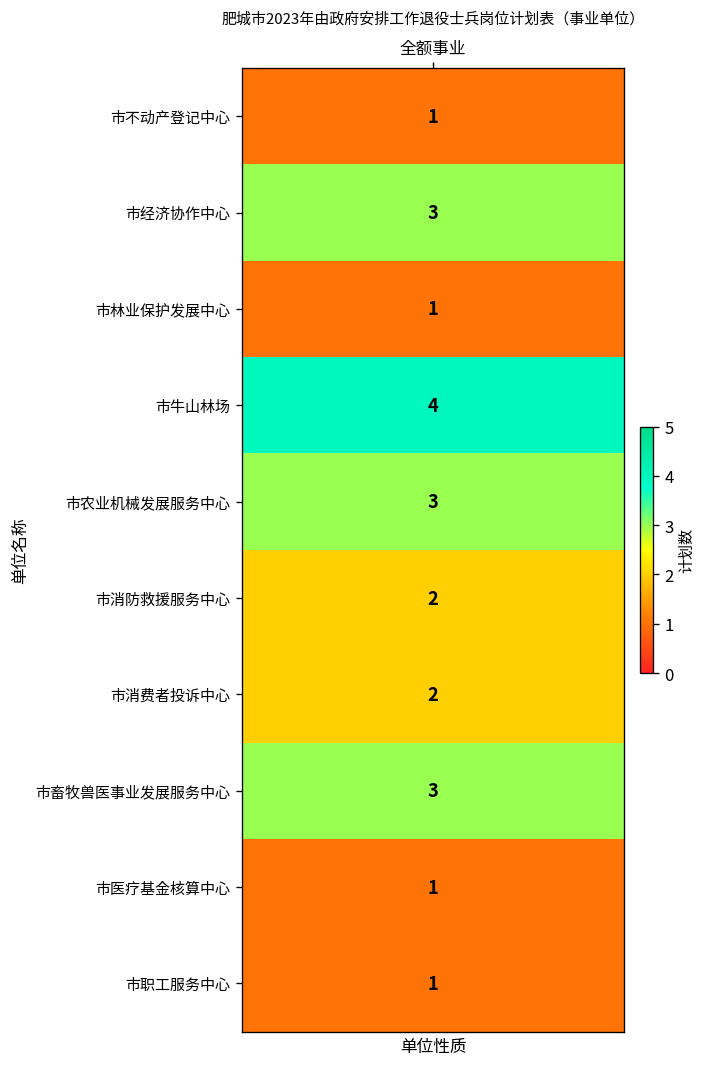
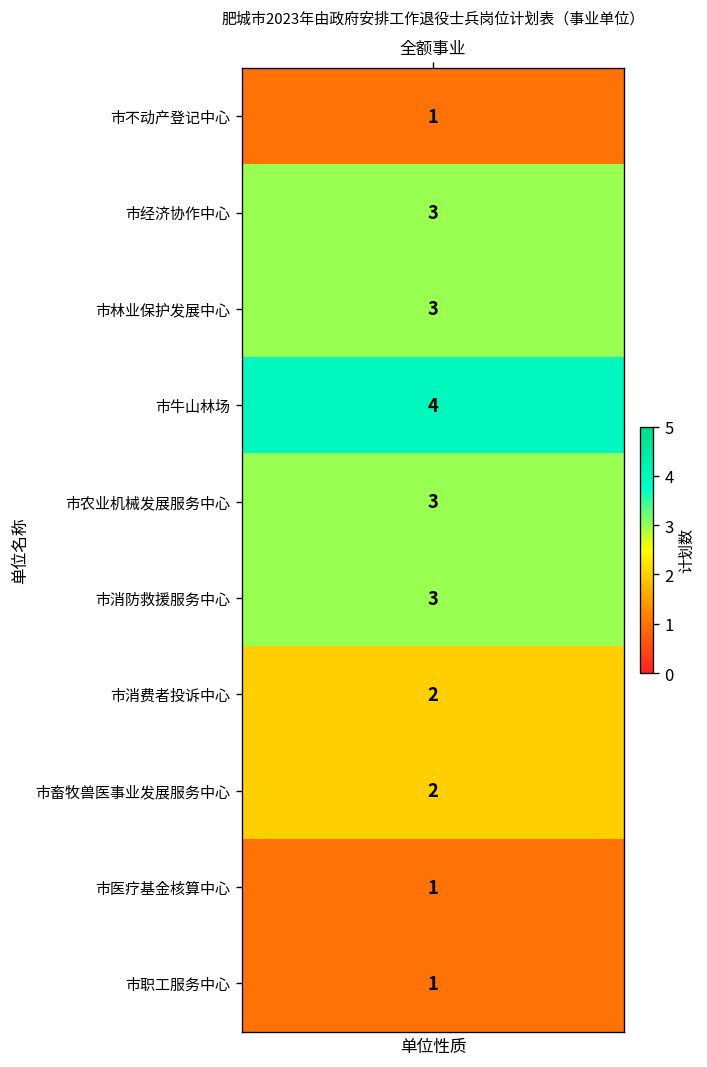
市林业保护发展中心, 全额事业: 1 -> 3
市消防救援服务中心, 全额事业: 2 -> 3
市畜牧兽医事业发展服务中心, 全额事业: 3 -> 2
